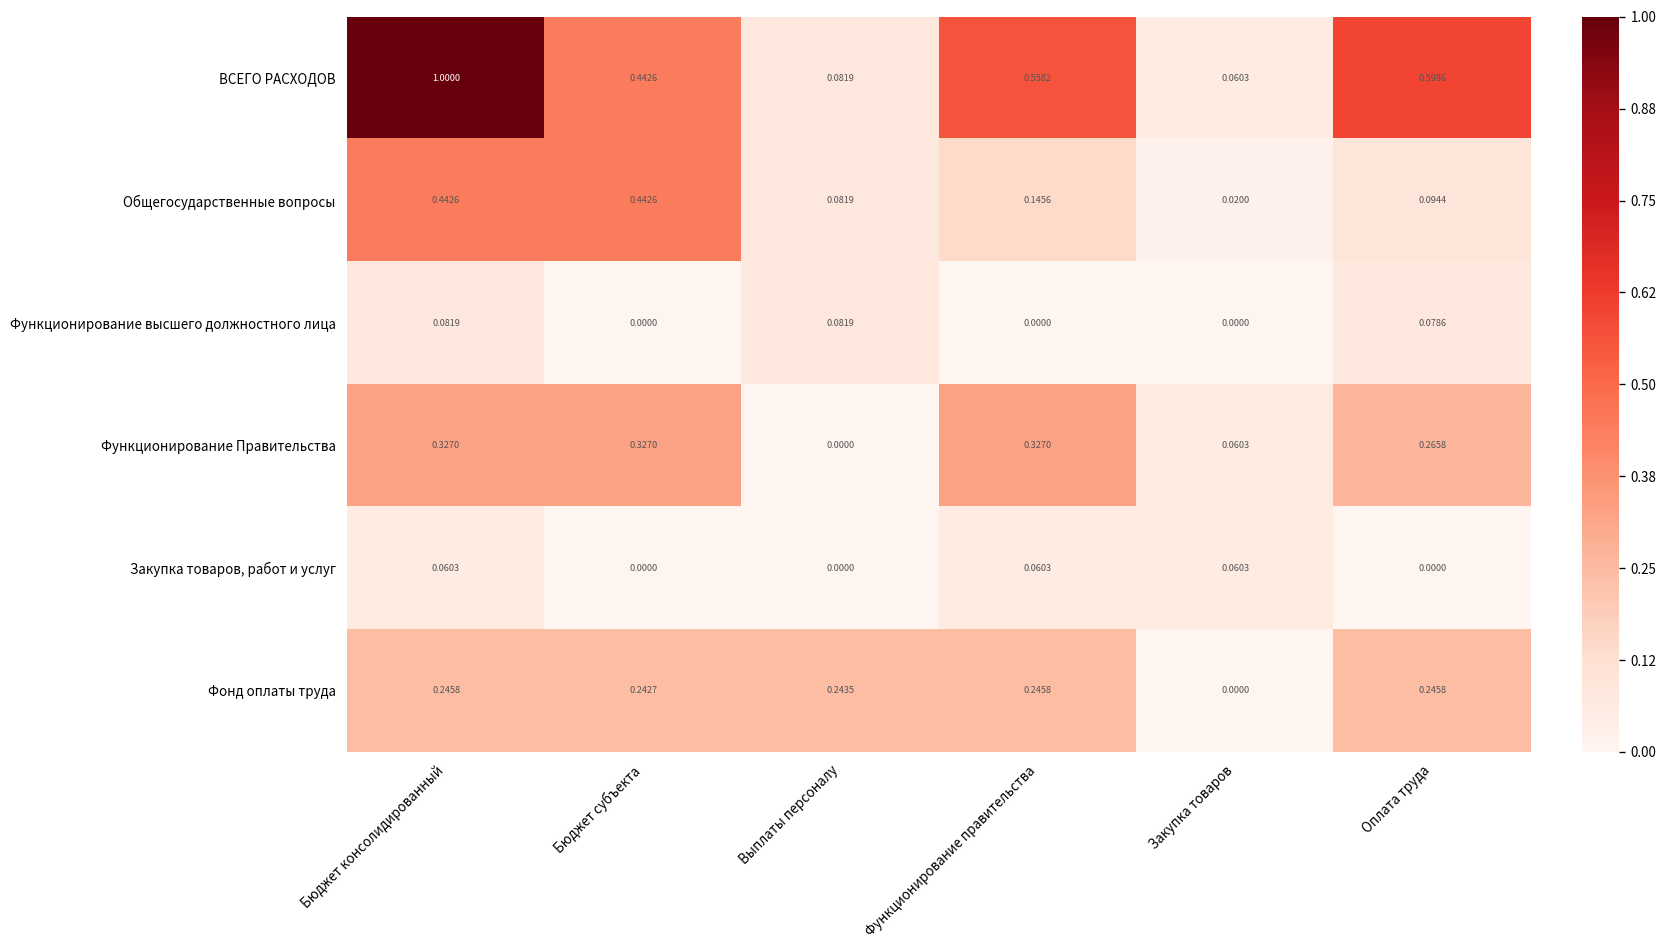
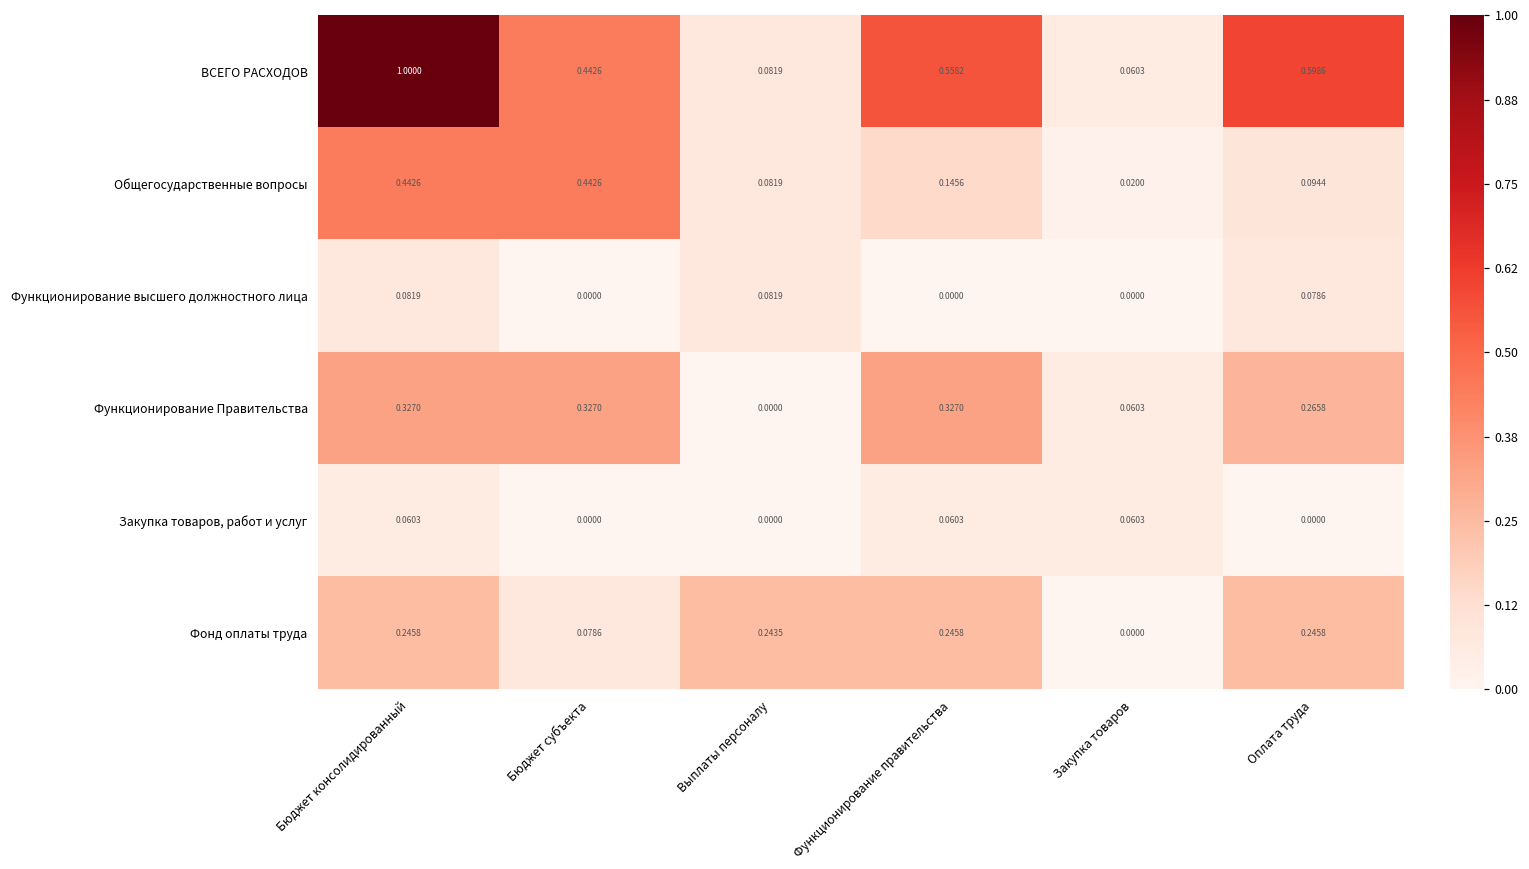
Фонд оплаты труда, Бюджет субъекта: 0.2427 -> 0.0786
